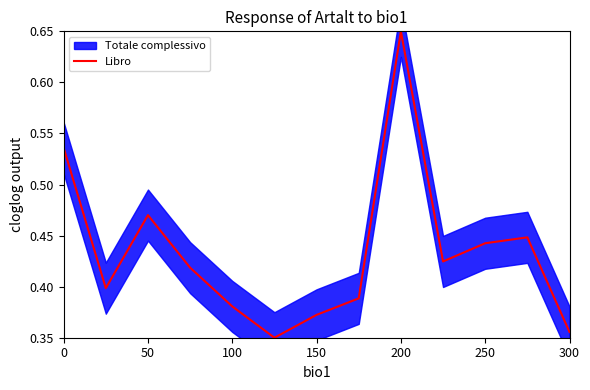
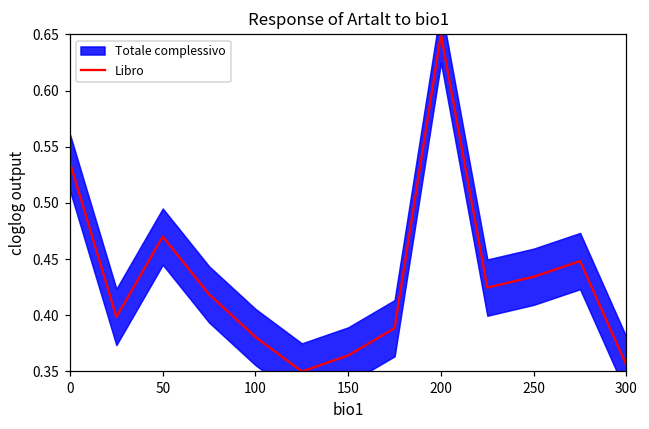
Libro, 150: 0.372 -> 0.364
Libro, 250: 0.443 -> 0.434
